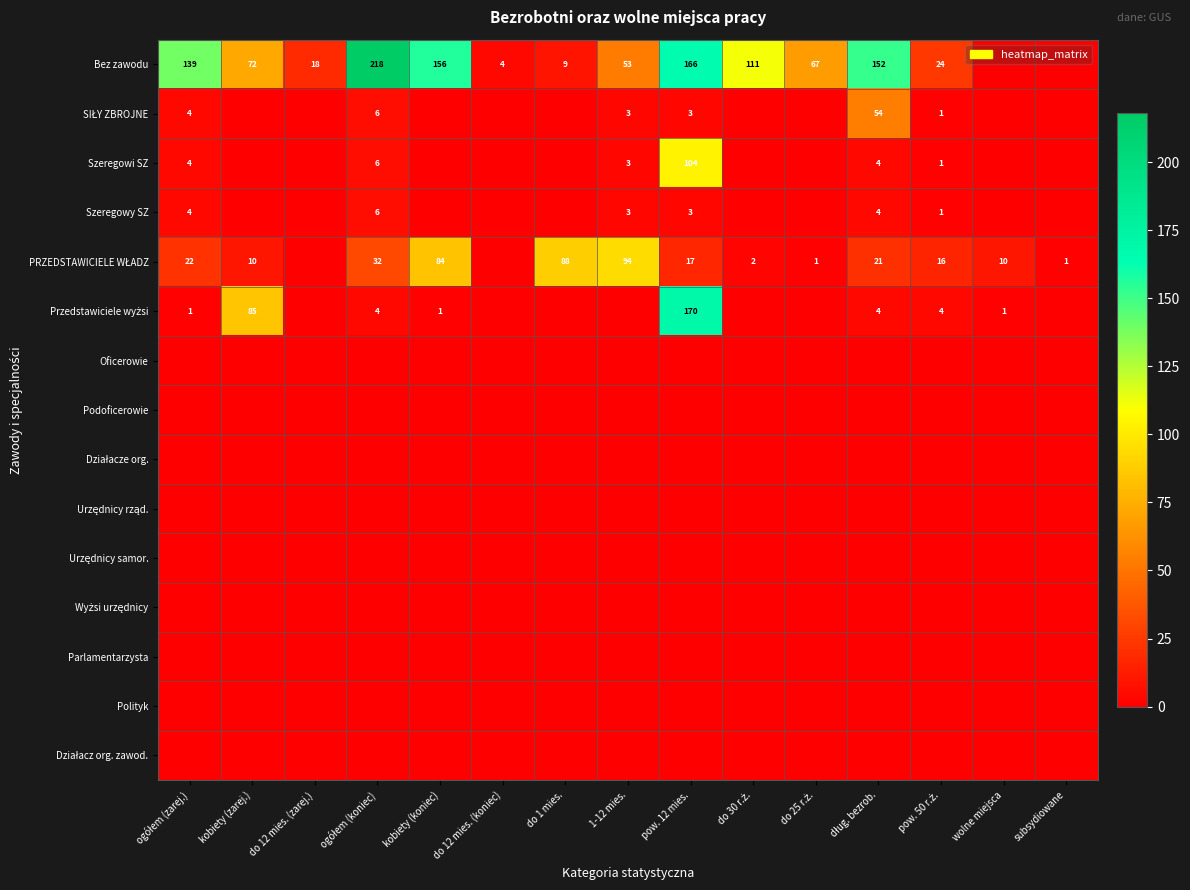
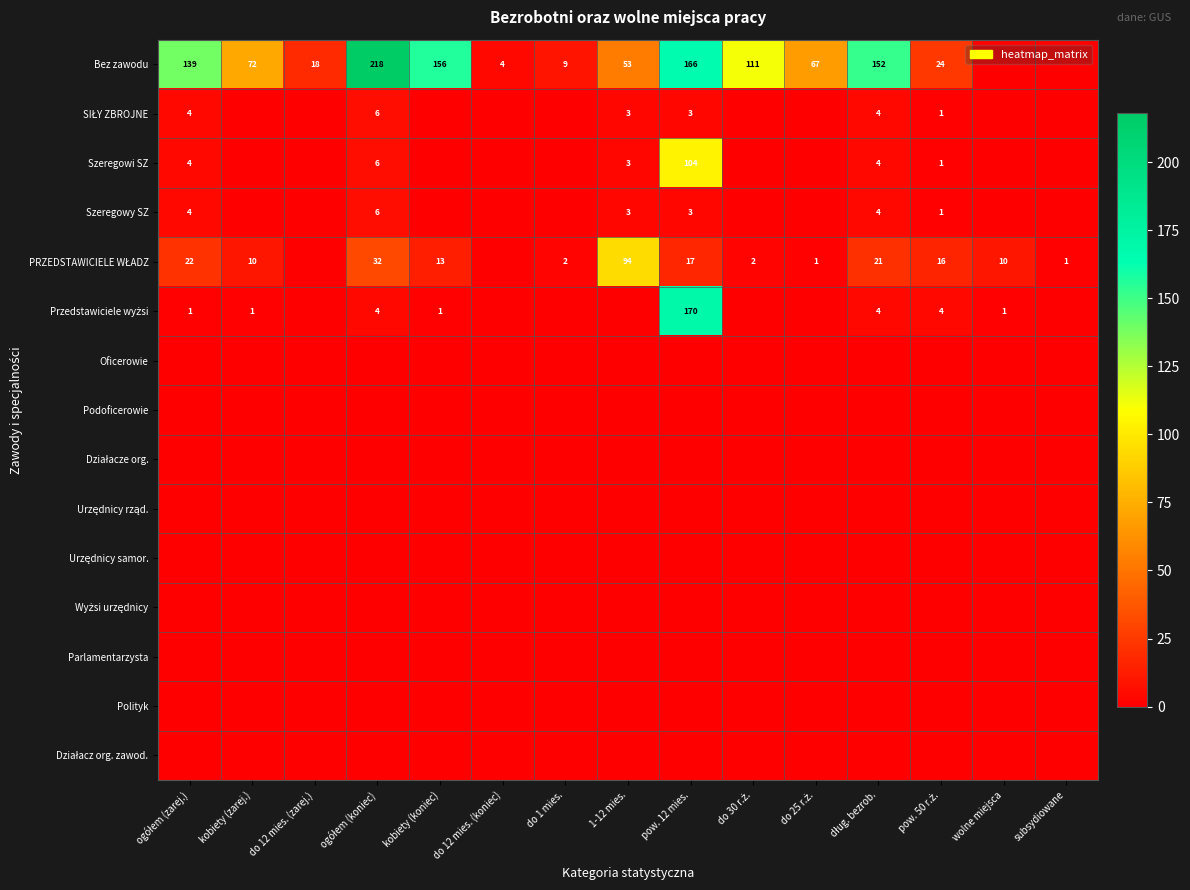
SIŁY ZBROJNE, dług. bezrob.: 54 -> 4
PRZEDSTAWICIELE WŁADZ, kobiety (koniec): 84 -> 13
PRZEDSTAWICIELE WŁADZ, do 1 mies.: 88 -> 2
Przedstawiciele wyżsi, kobiety (zarej.): 85 -> 1
